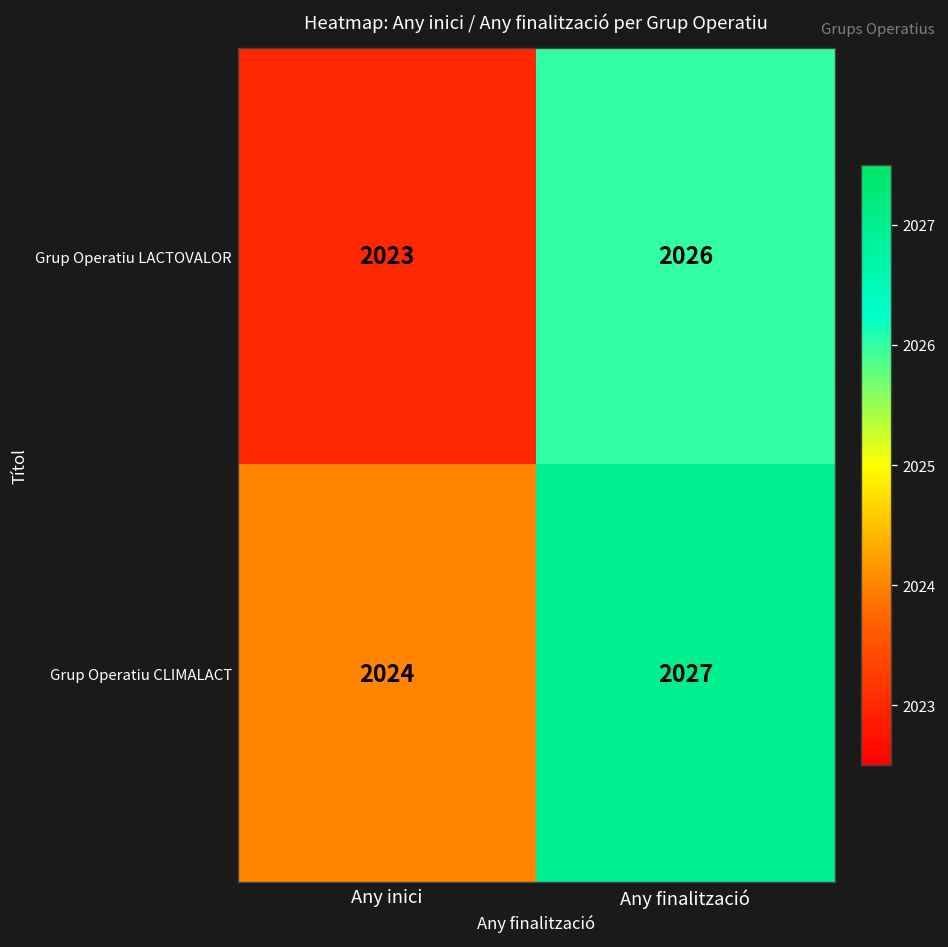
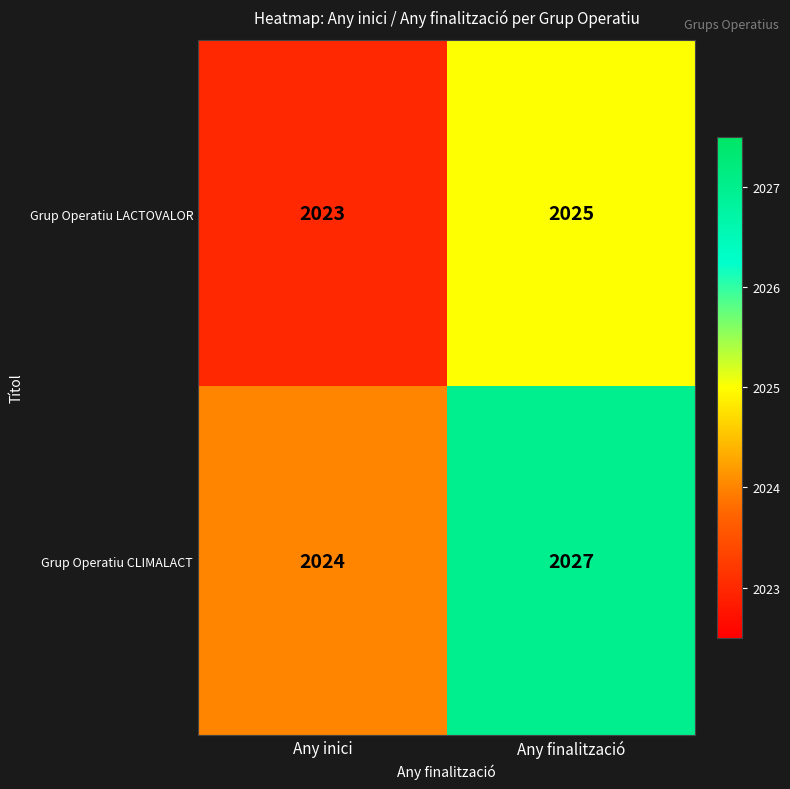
Grup Operatiu LACTOVALOR, Any finalització: 2026 -> 2025
